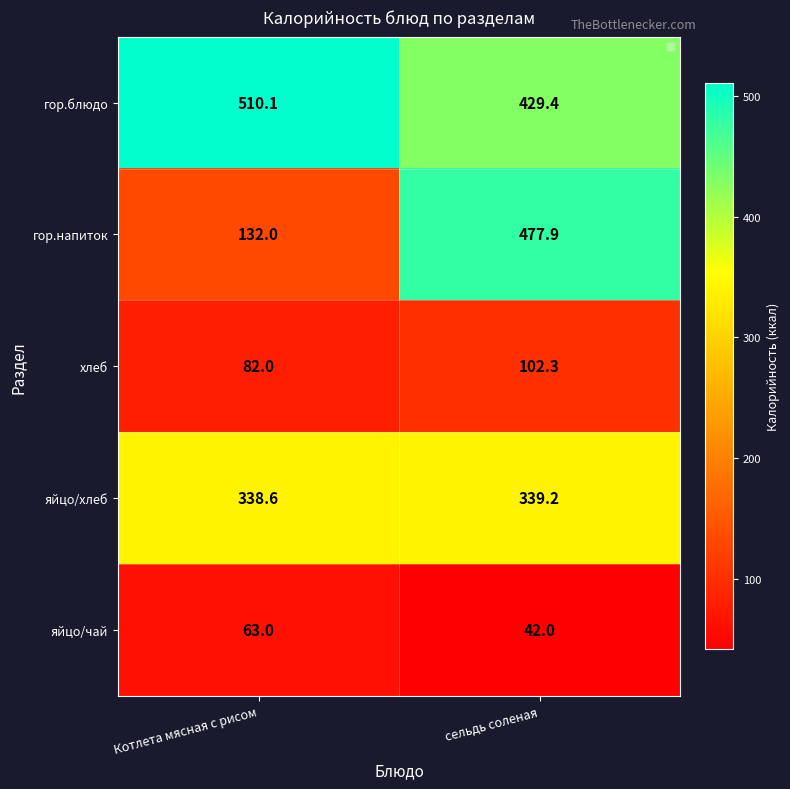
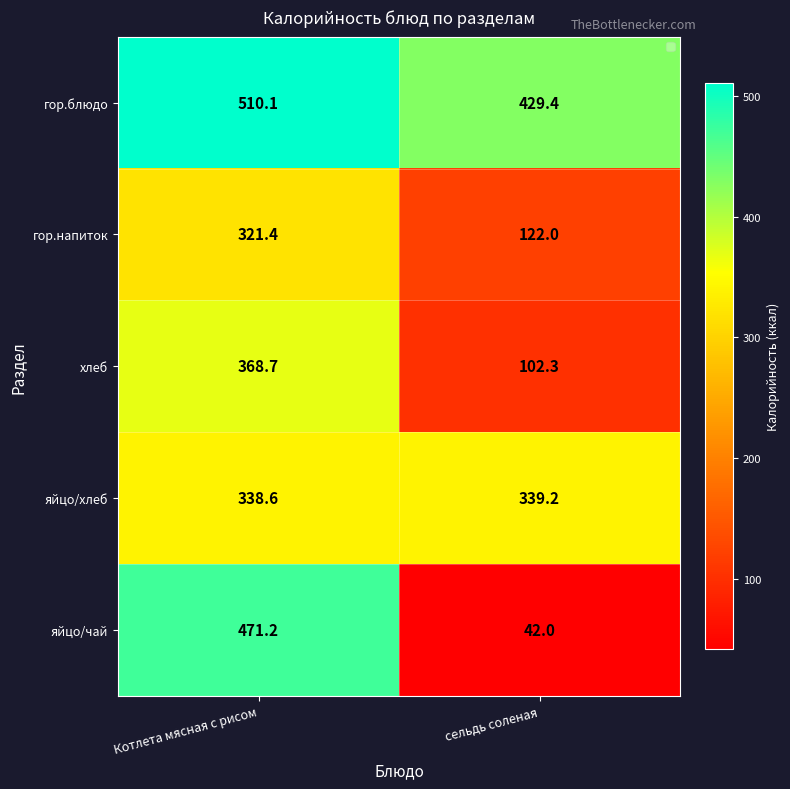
гор.напиток, Котлета мясная с рисом: 132.0 -> 321.4
гор.напиток, сельдь соленая: 477.9 -> 122.0
хлеб, Котлета мясная с рисом: 82.0 -> 368.7
яйцо/чай, Котлета мясная с рисом: 63.0 -> 471.2
